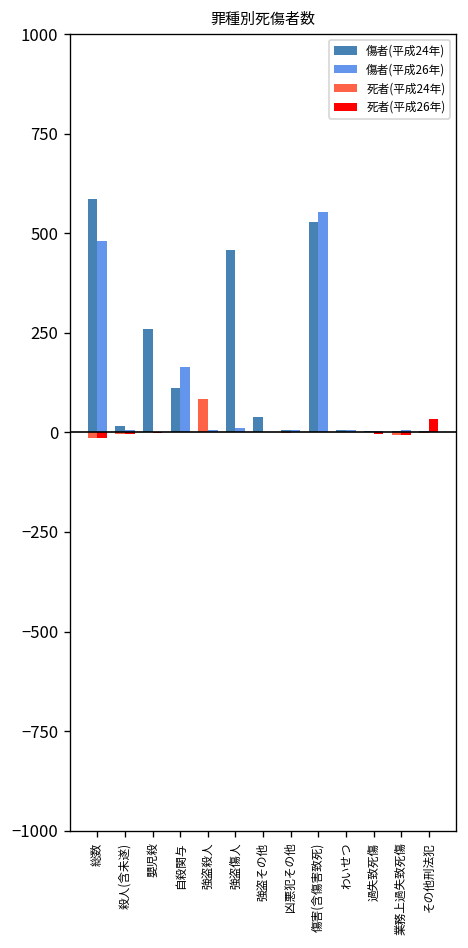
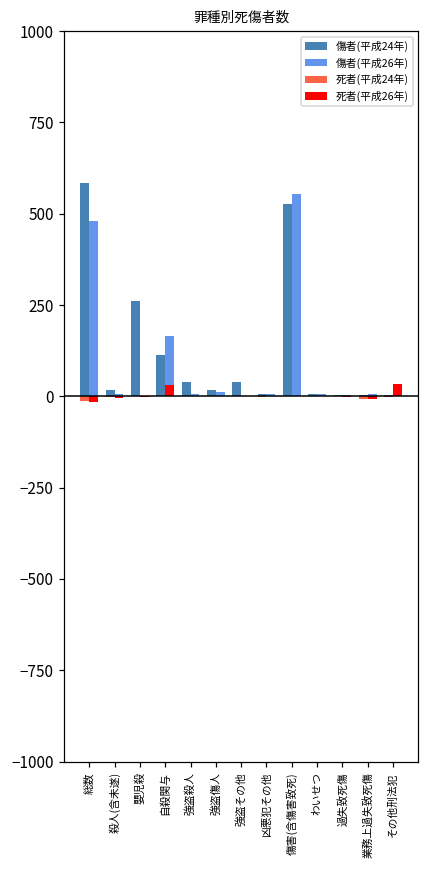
死者(平成26年), 自殺関与: 0 -> 30
死者(平成24年), 強盗殺人: 80 -> 0
傷者(平成24年), 強盗傷人: 460 -> 20
